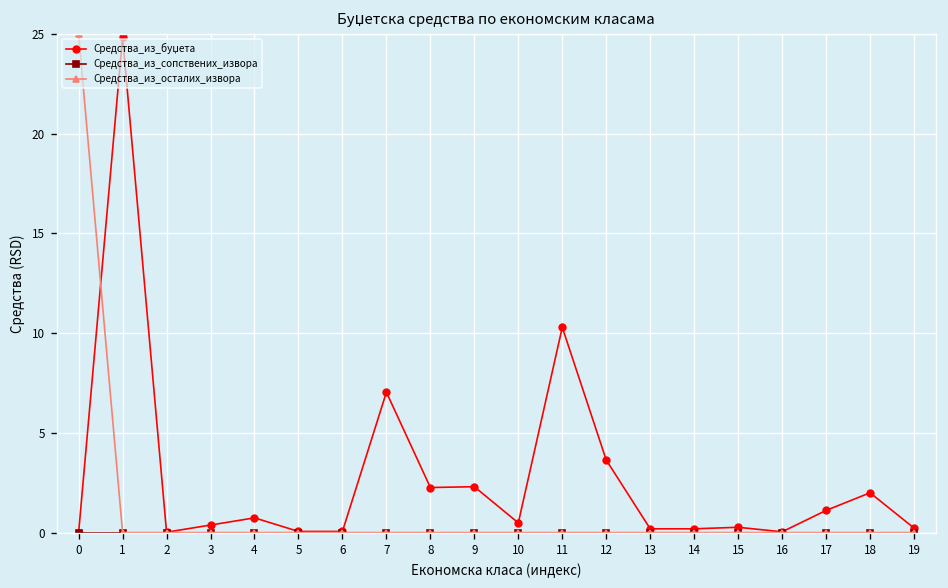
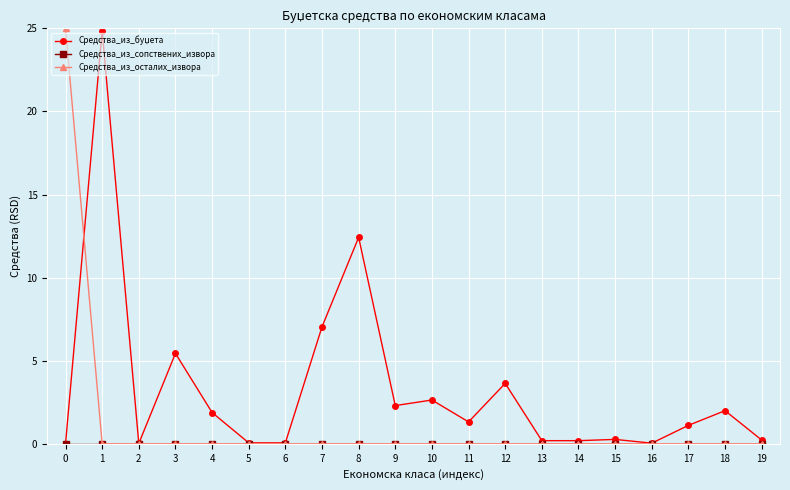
Средства_из_буџета, 3: 0.4 -> 5.4
Средства_из_буџета, 4: 0.7 -> 1.9
Средства_из_буџета, 8: 2.3 -> 12.4
Средства_из_буџета, 10: 0.5 -> 2.6
Средства_из_буџета, 11: 10.3 -> 1.3
